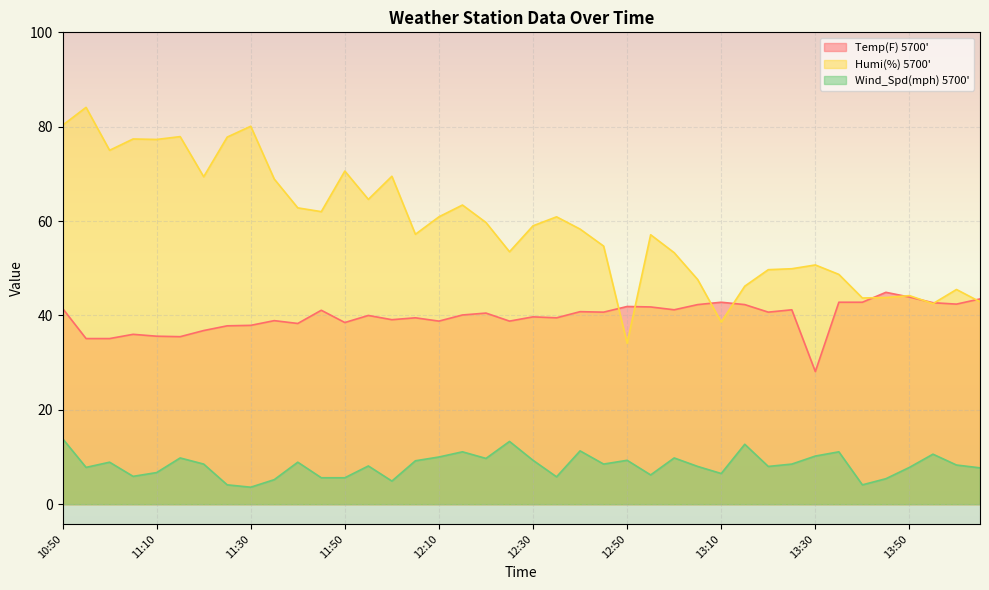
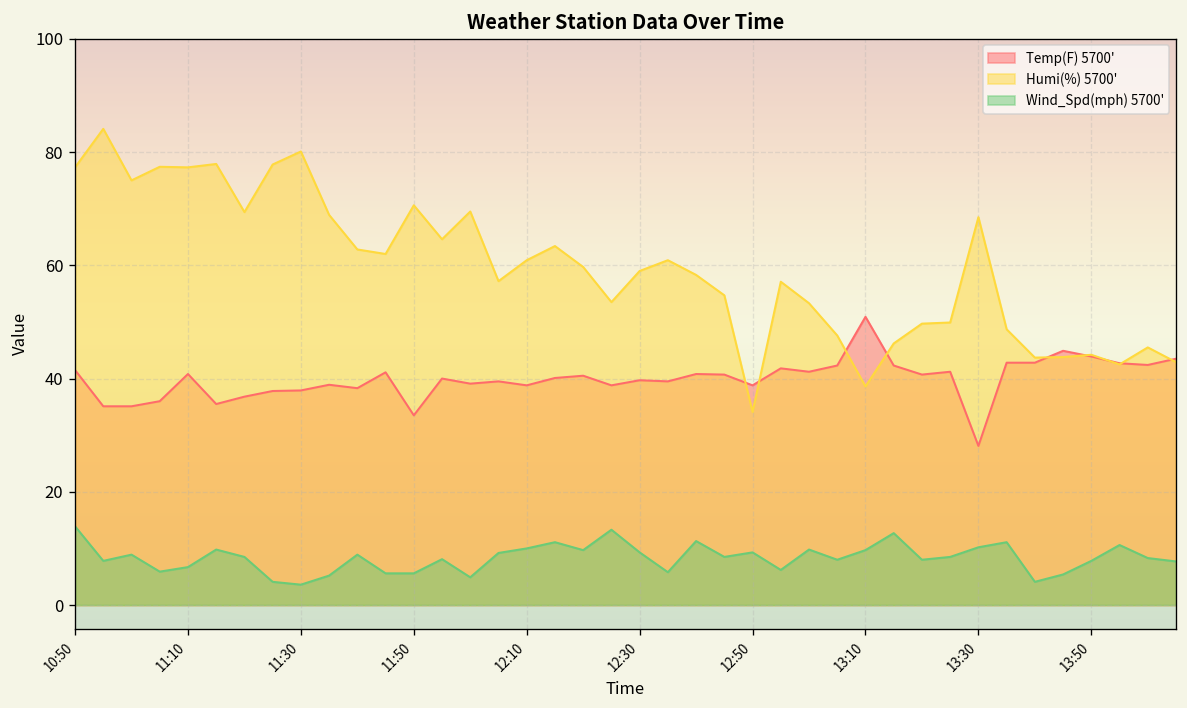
Humi(%) 5700', 10:50: 80 -> 77
Temp(F) 5700', 11:10: 36 -> 41
Temp(F) 5700', 11:50: 39 -> 34
Temp(F) 5700', 12:50: 42 -> 39
Temp(F) 5700', 13:10: 43 -> 51
Wind_Spd(mph) 5700', 13:10: 7 -> 10
Humi(%) 5700', 13:30: 51 -> 69
